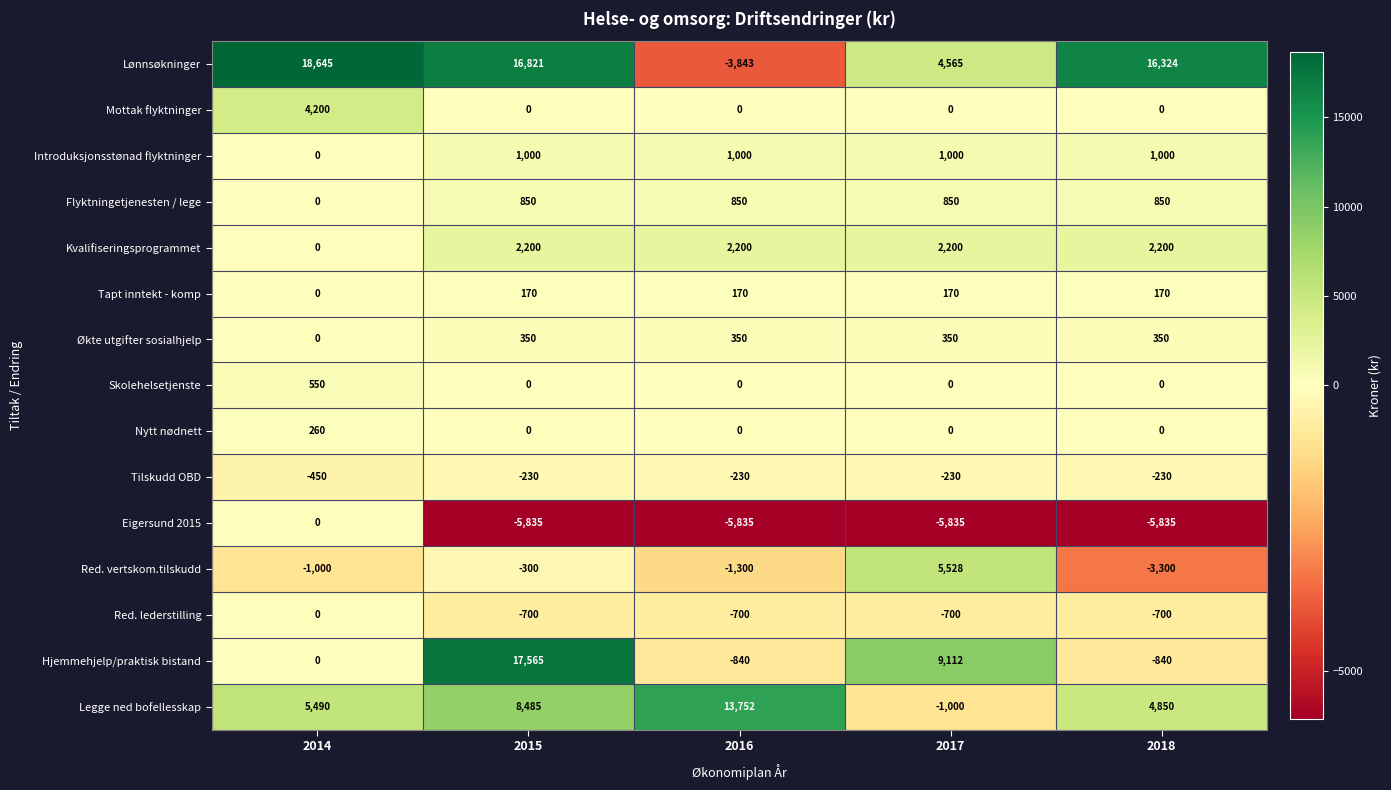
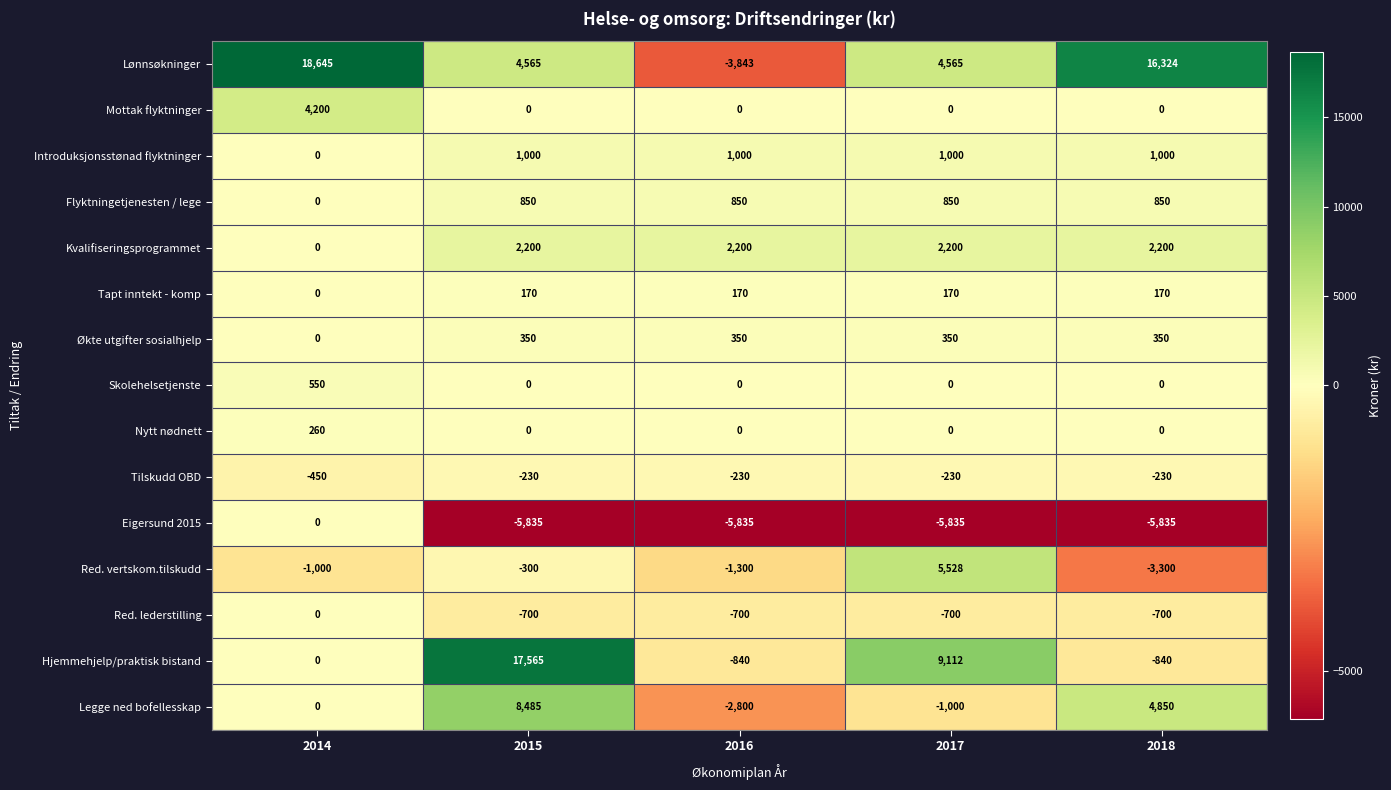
Lønnsøkninger, 2015: 16,821 -> 4,565
Legge ned bofellesskap, 2014: 5,490 -> 0
Legge ned bofellesskap, 2016: 13,752 -> -2,800
